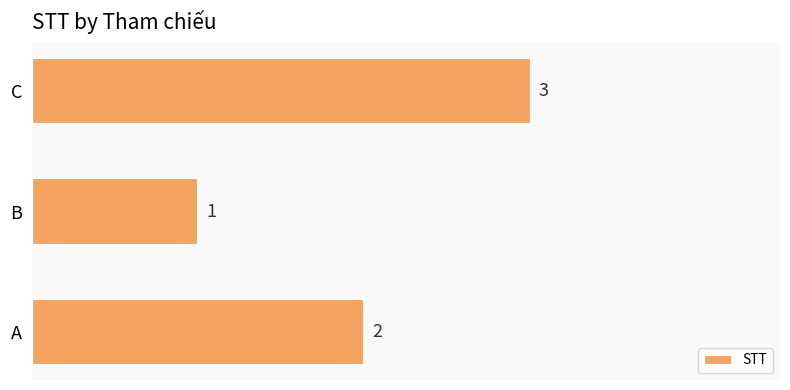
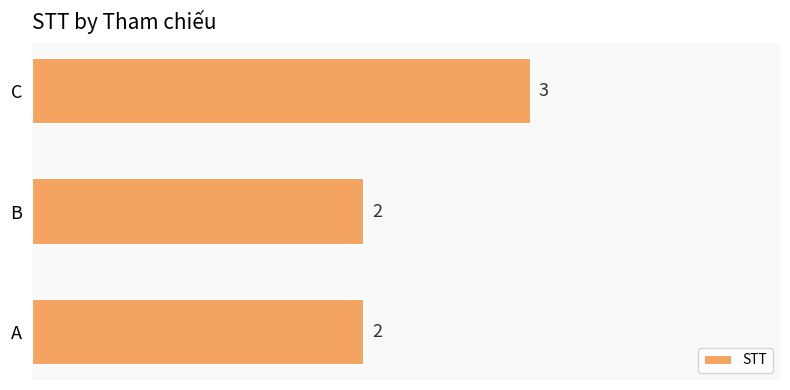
B: 1 -> 2
